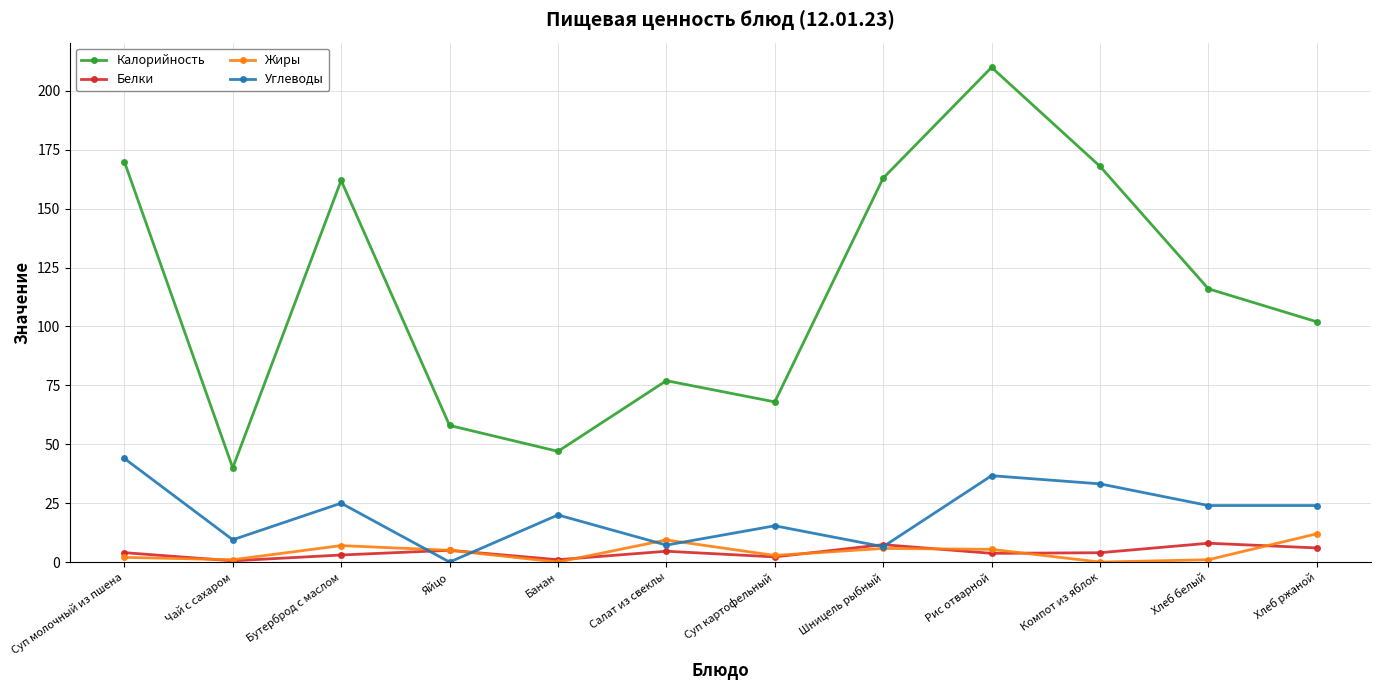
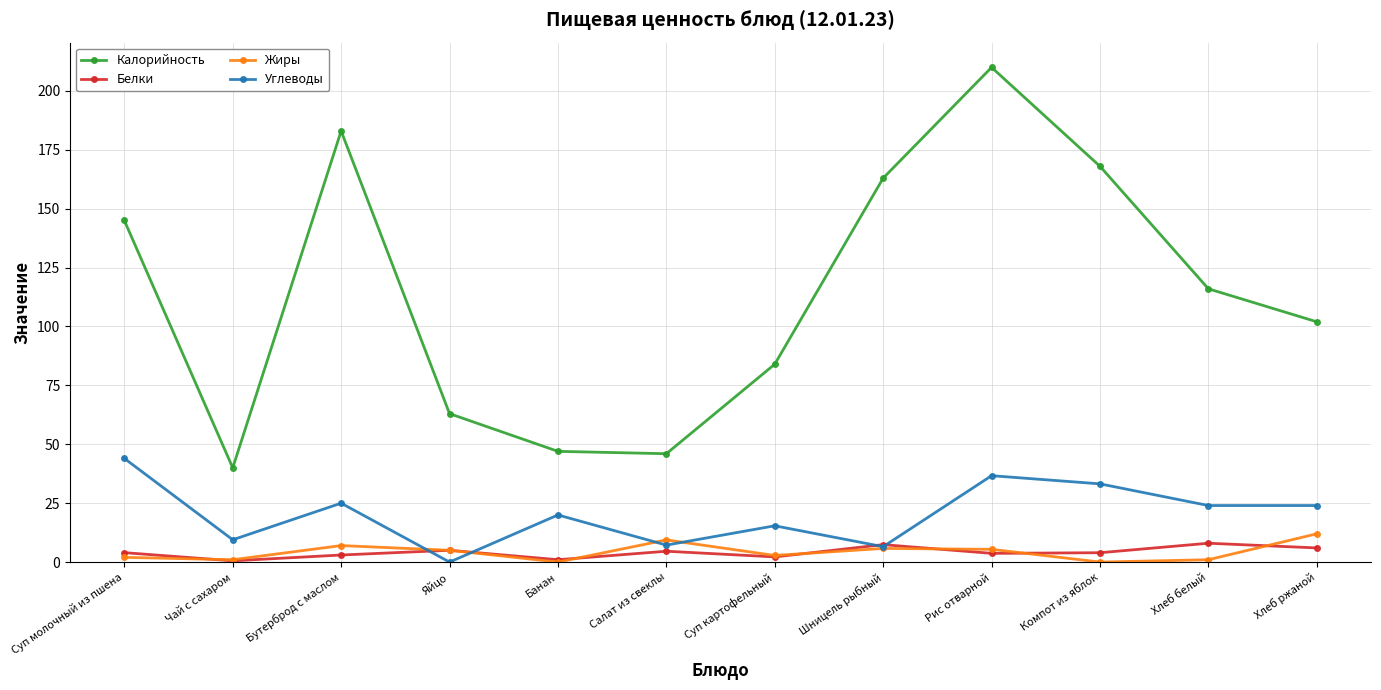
Калорийность, Суп молочный из пшена: 170 -> 145
Калорийность, Бутерброд с маслом: 162 -> 183
Калорийность, Яйцо: 58 -> 63
Калорийность, Салат из свеклы: 77 -> 46
Калорийность, Суп картофельный: 68 -> 84
